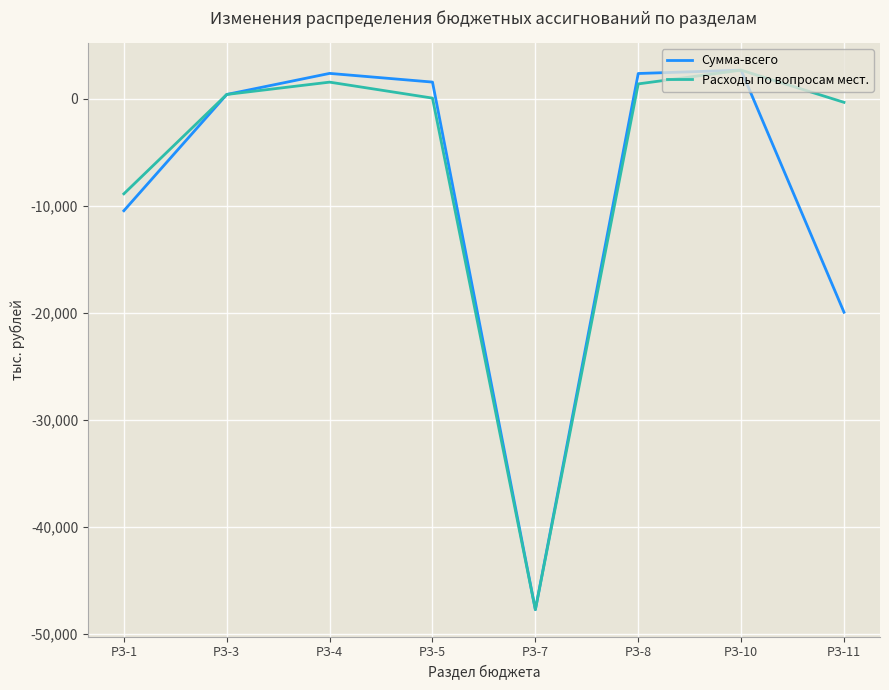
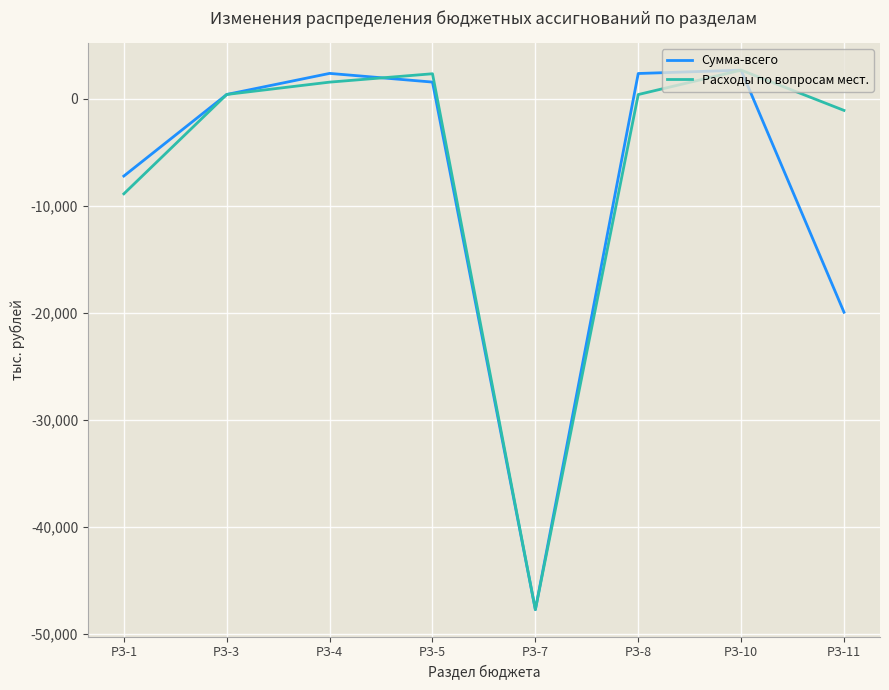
Сумма-всего, РЗ-1: -10,500 -> -7,200
Расходы по вопросам мест., РЗ-5: 100 -> 2,400
Расходы по вопросам мест., РЗ-8: 1,400 -> 400
Расходы по вопросам мест., РЗ-11: -300 -> -1,100
